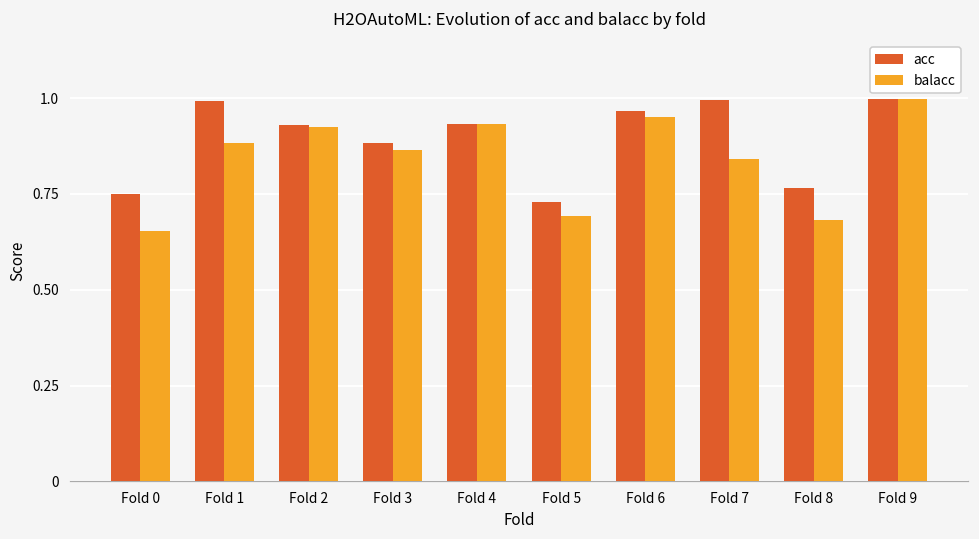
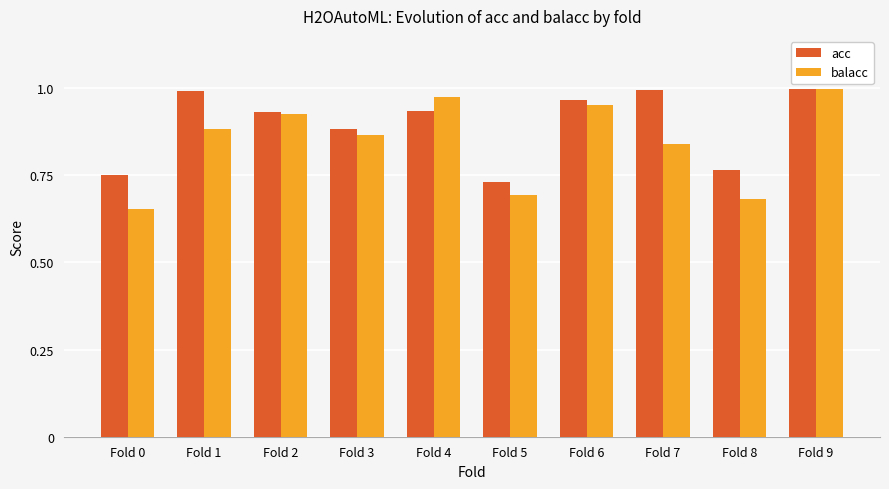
balacc, Fold 4: 0.93 -> 0.98
